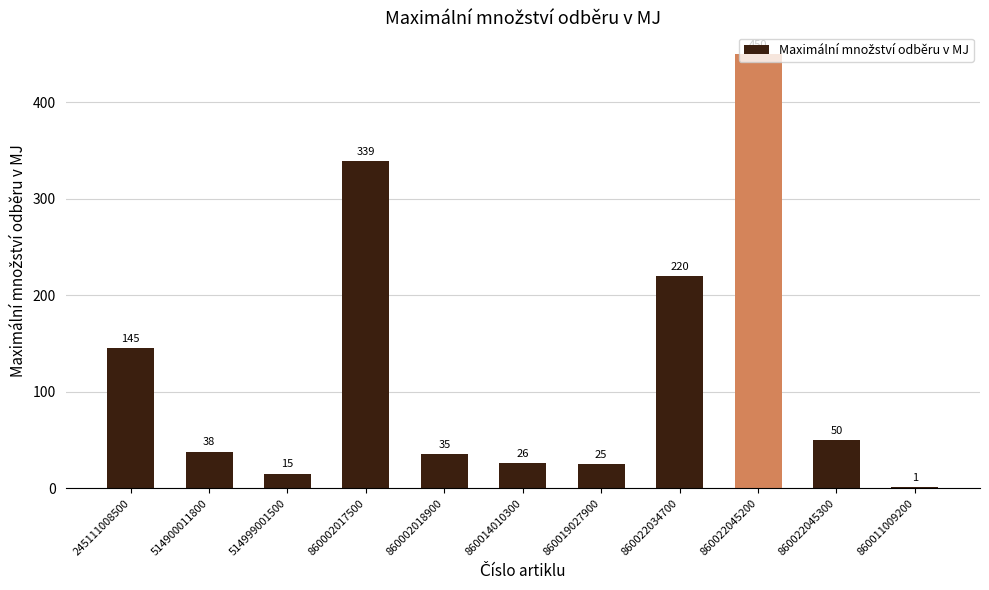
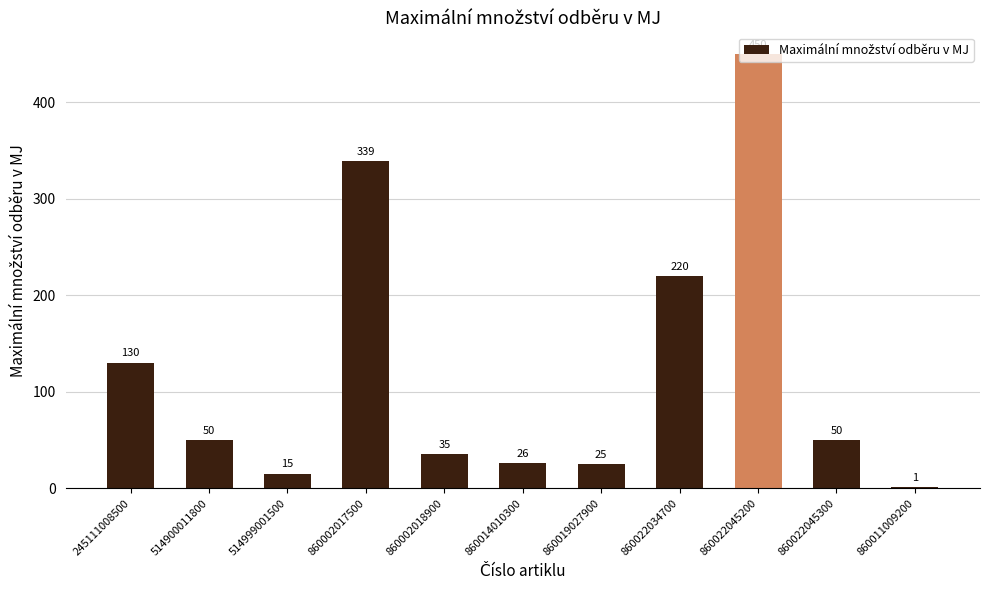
245111008500: 145 -> 130
514900011800: 38 -> 50
